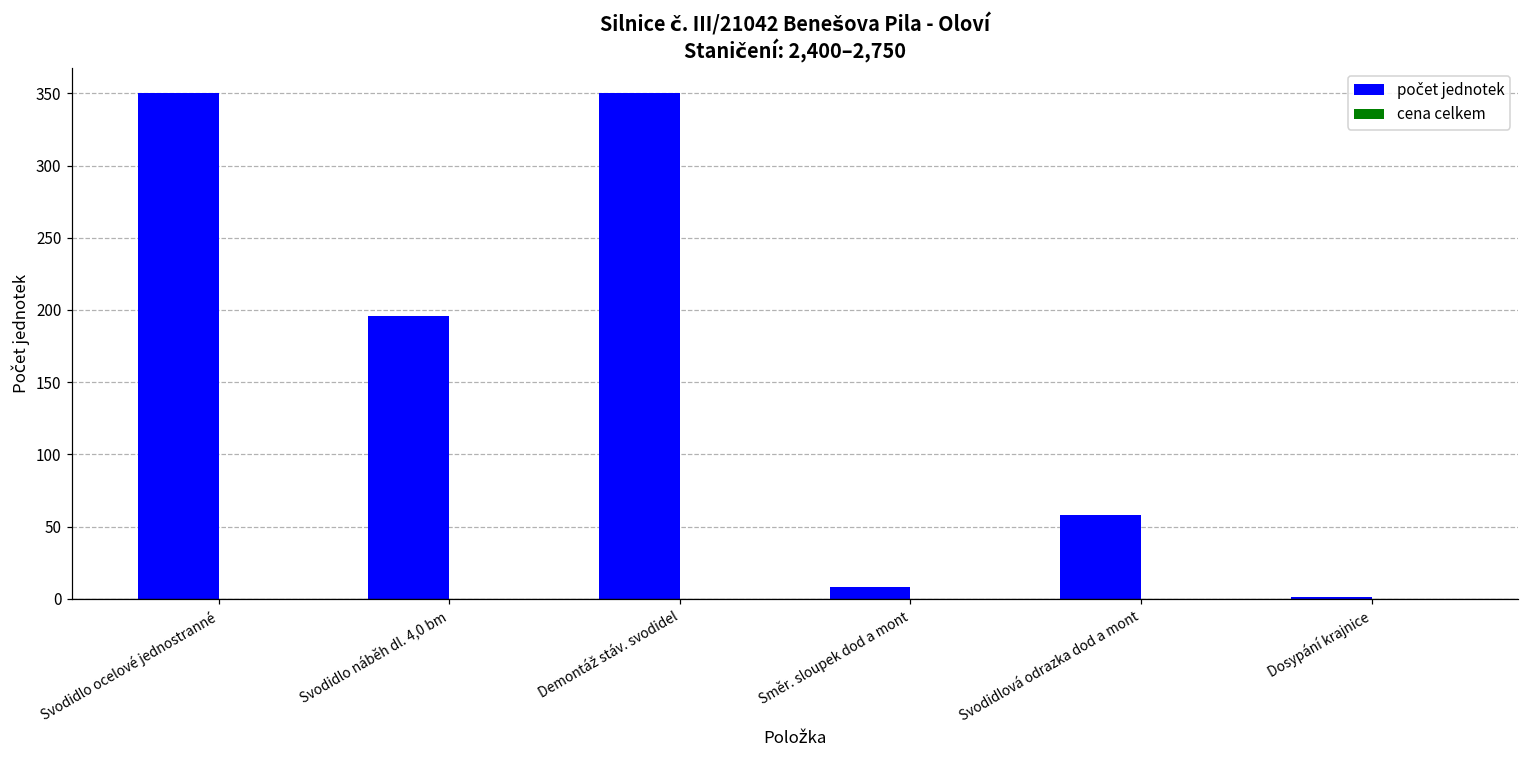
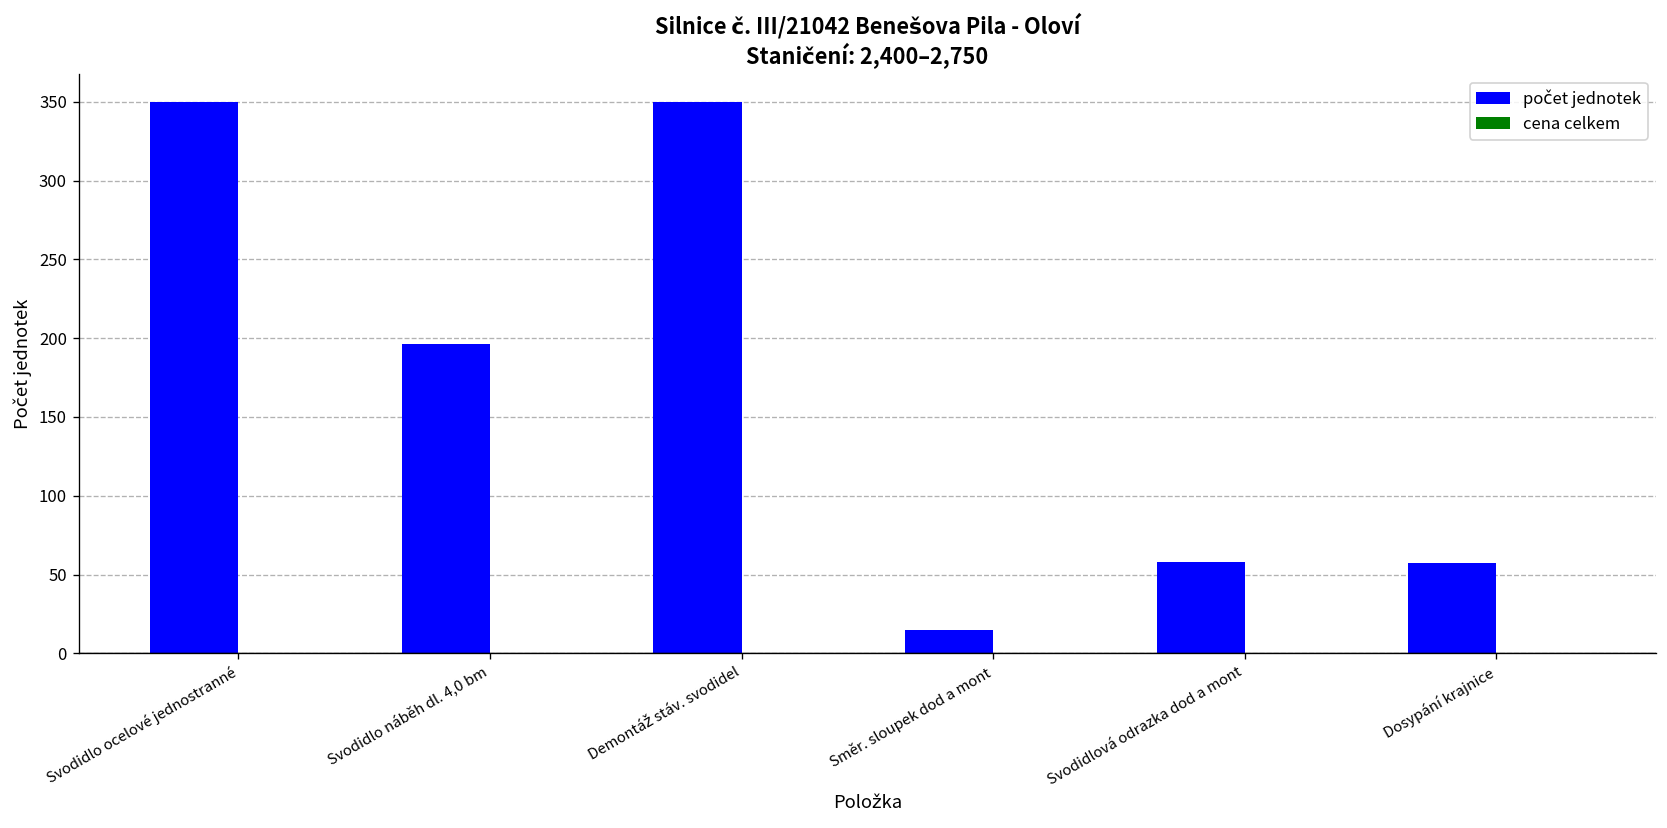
počet jednotek, Směr. sloupek dod a mont: 8 -> 15
počet jednotek, Dosypání krajnice: 1 -> 57
